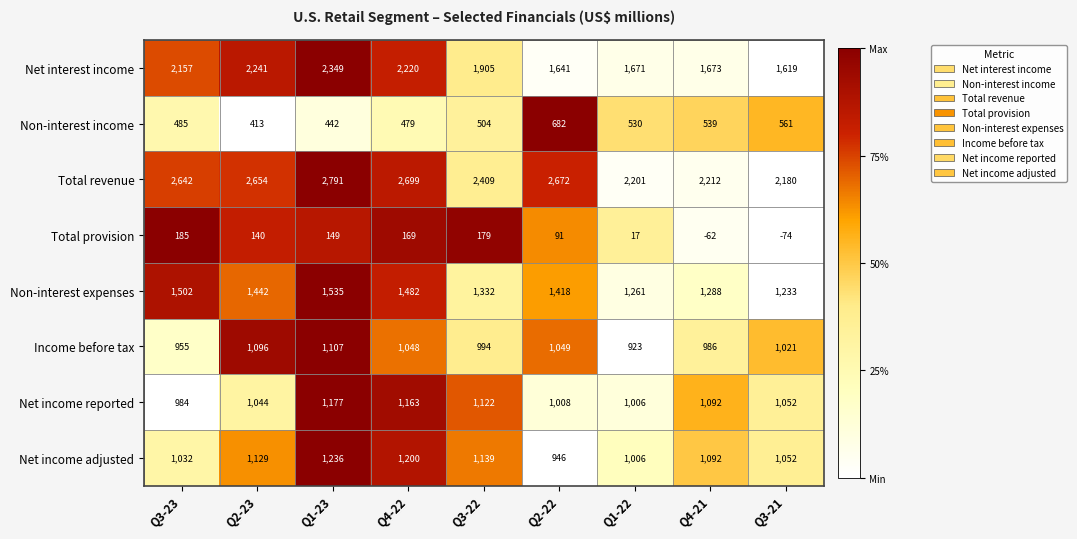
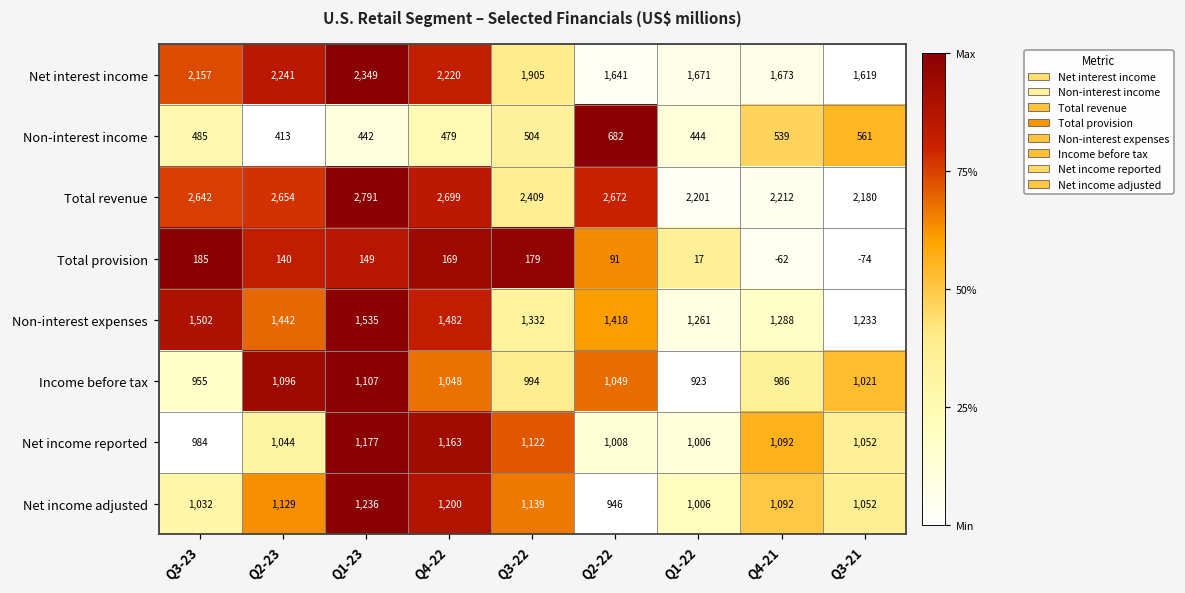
Non-interest income, Q1-22: 530 -> 444
